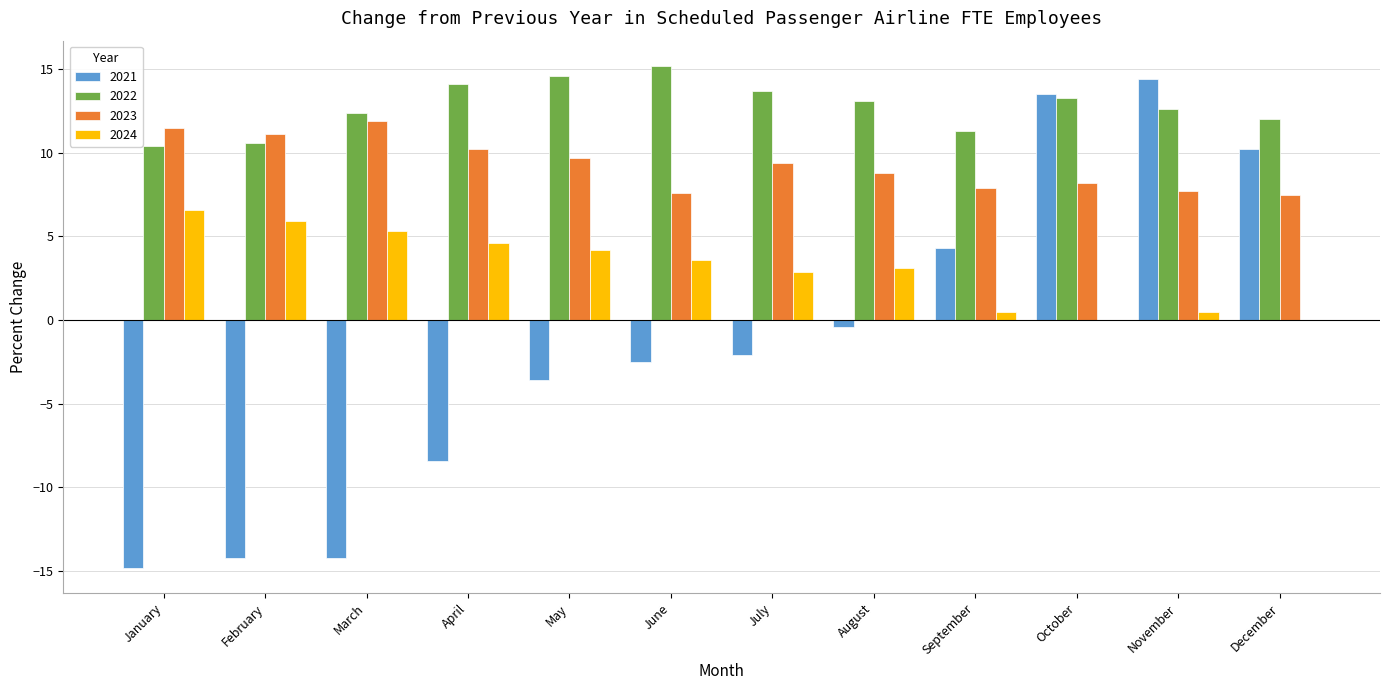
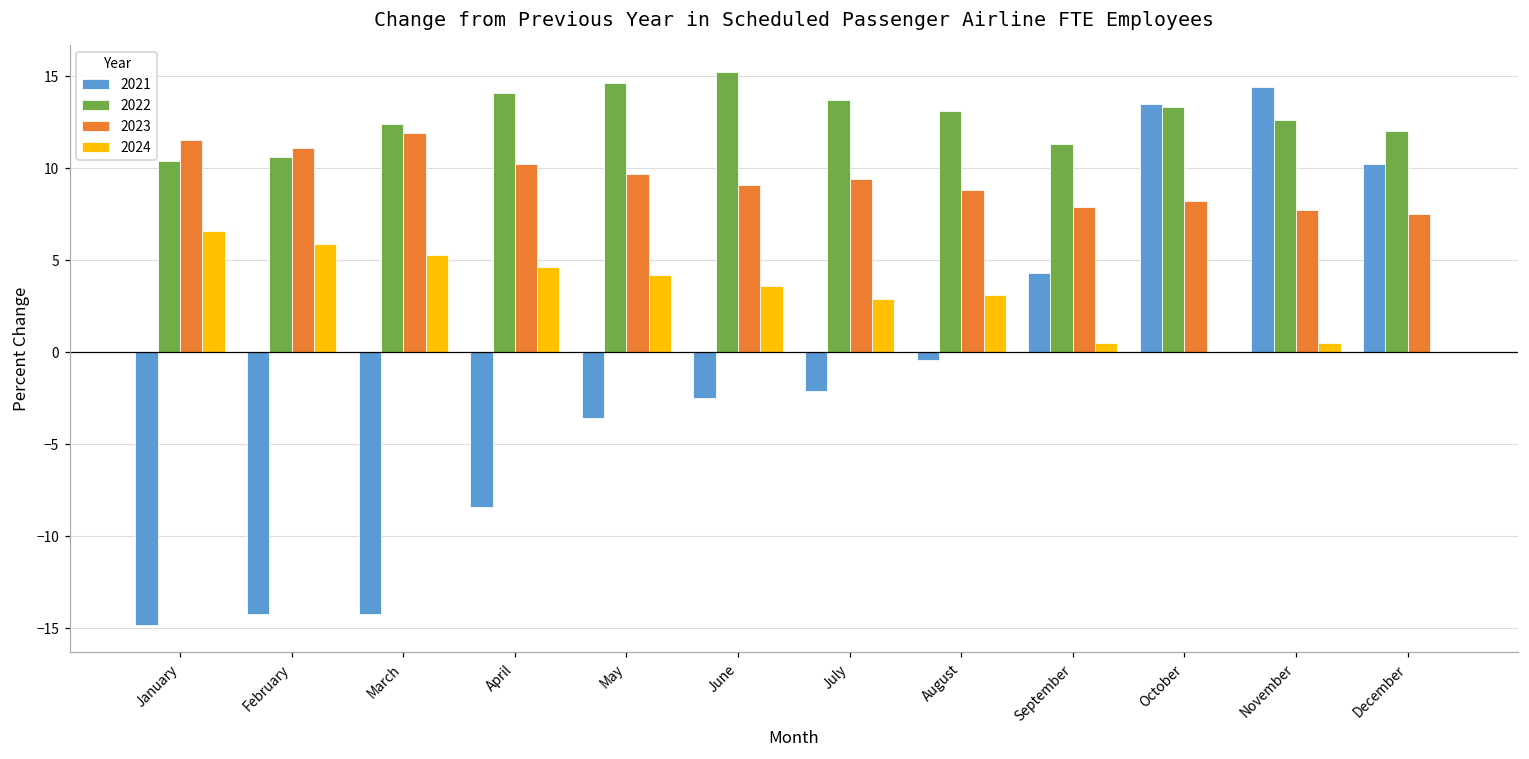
2023, June: 7.6 -> 9.1
